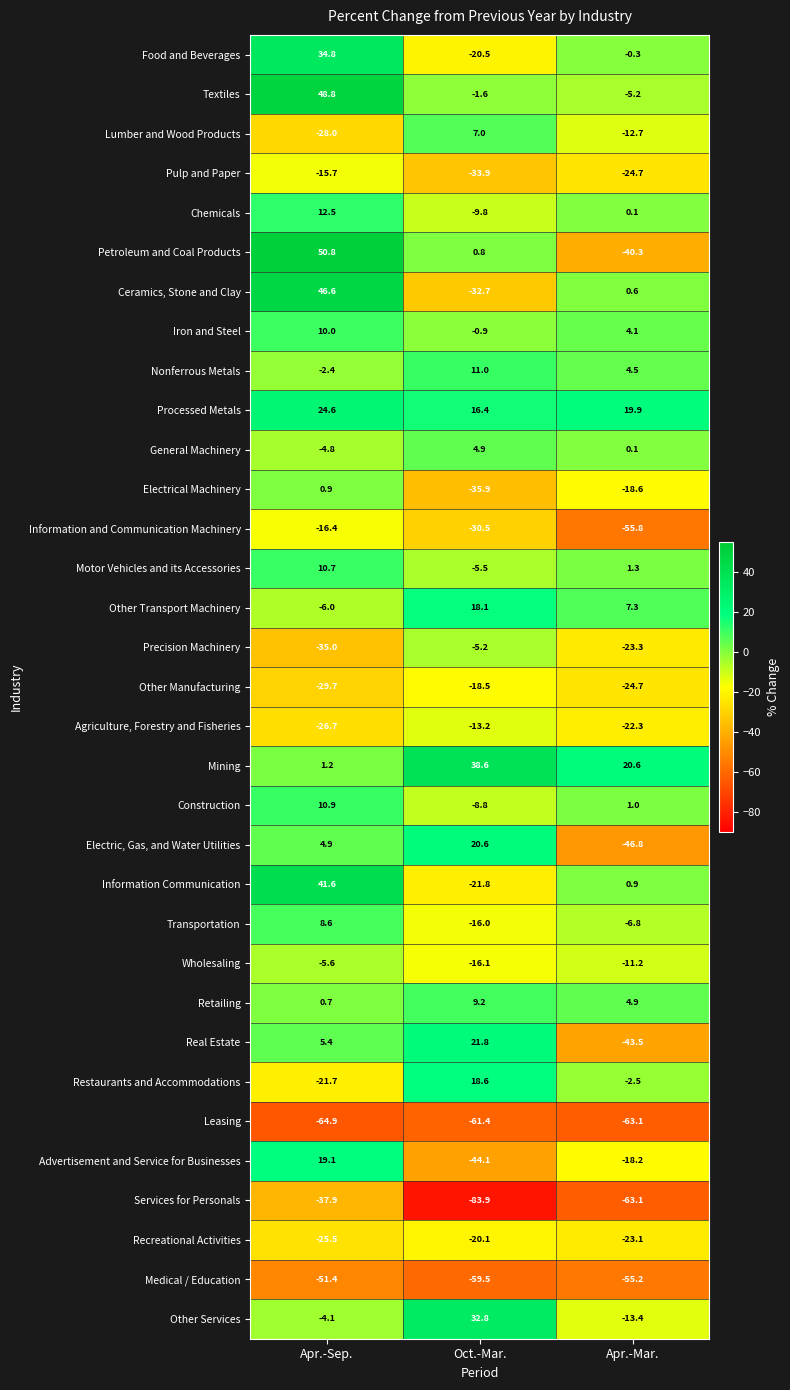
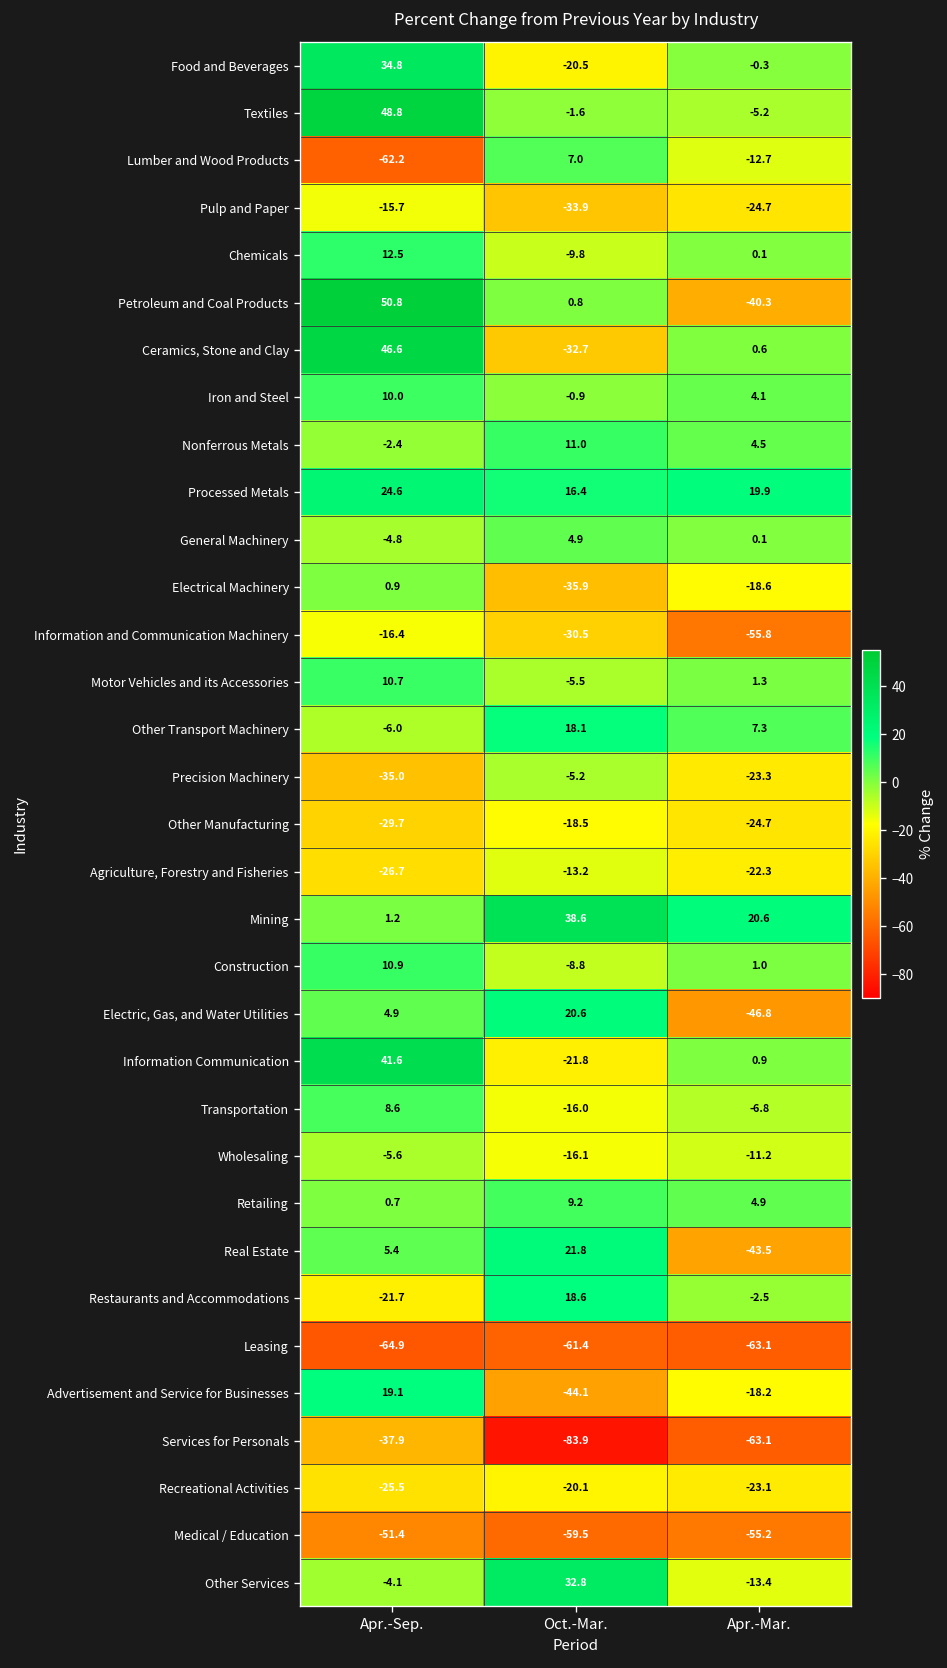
Lumber and Wood Products, Apr.-Sep.: -28.0 -> -62.2
